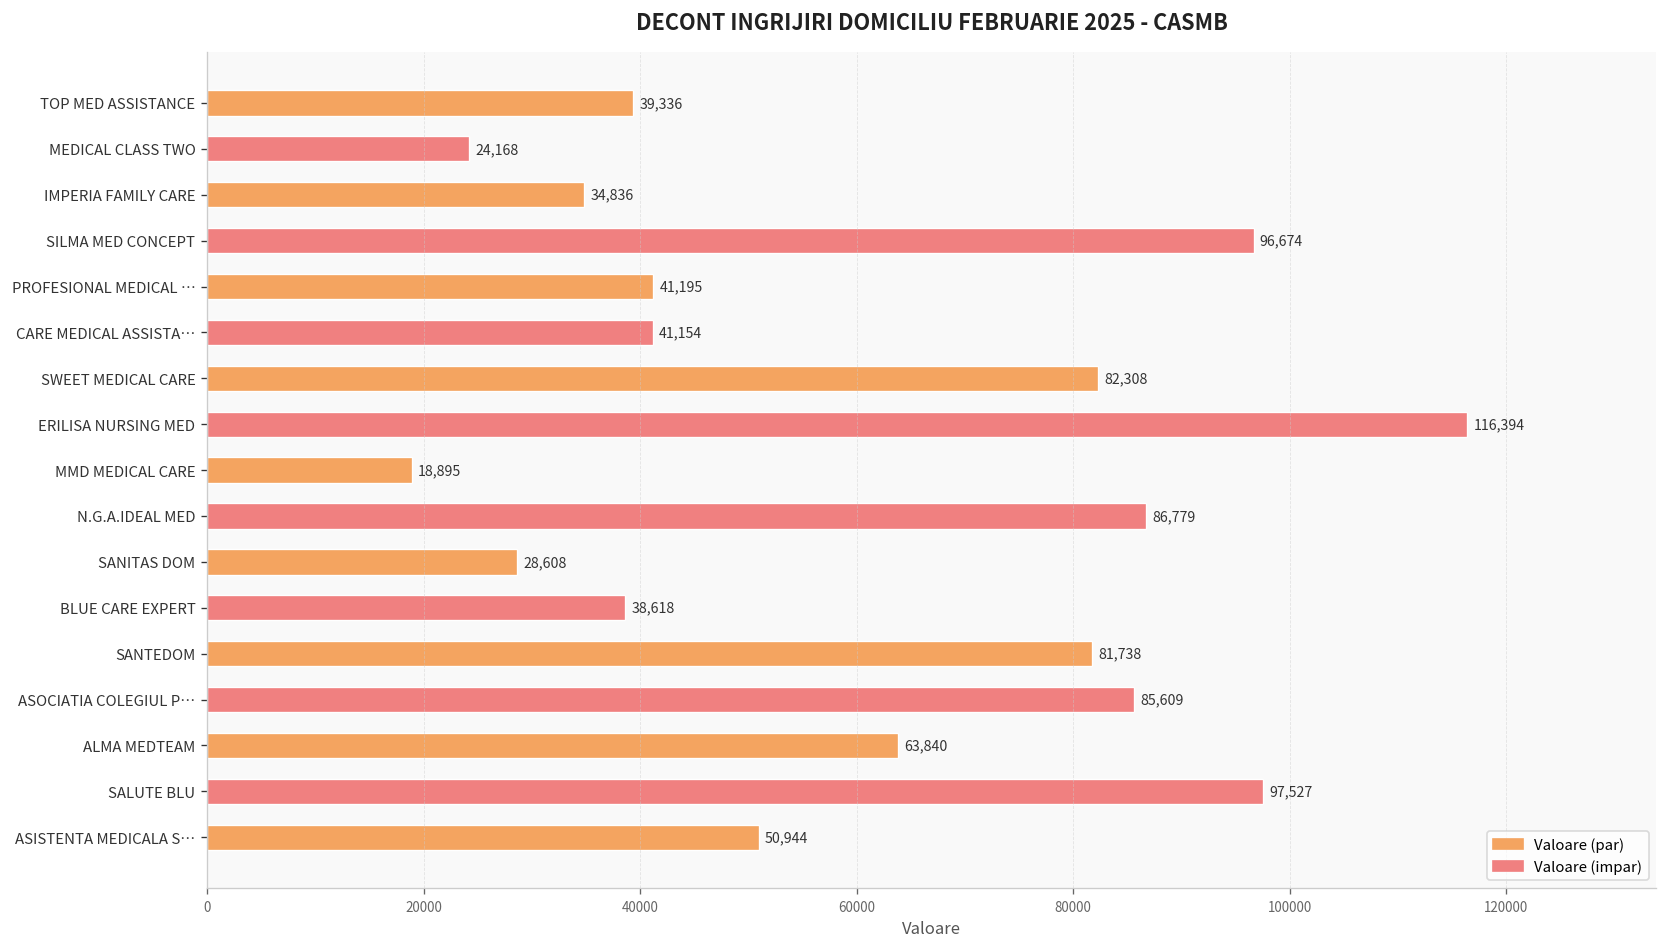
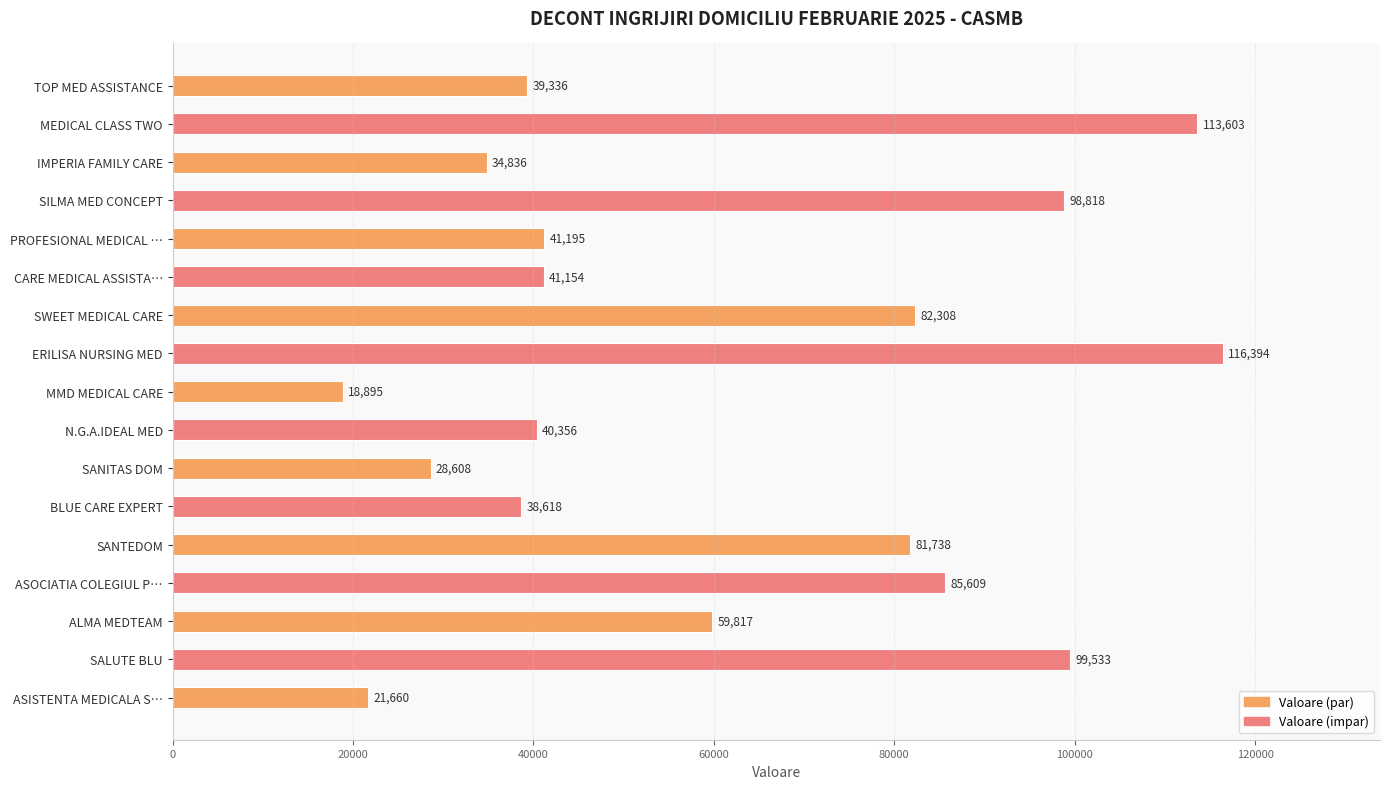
MEDICAL CLASS TWO: 24,168 -> 113,603
SILMA MED CONCEPT: 96,674 -> 98,818
N.G.A.IDEAL MED: 86,779 -> 40,356
ALMA MEDTEAM: 63,840 -> 59,817
SALUTE BLU: 97,527 -> 99,533
ASISTENTA MEDICALA S…: 50,944 -> 21,660
